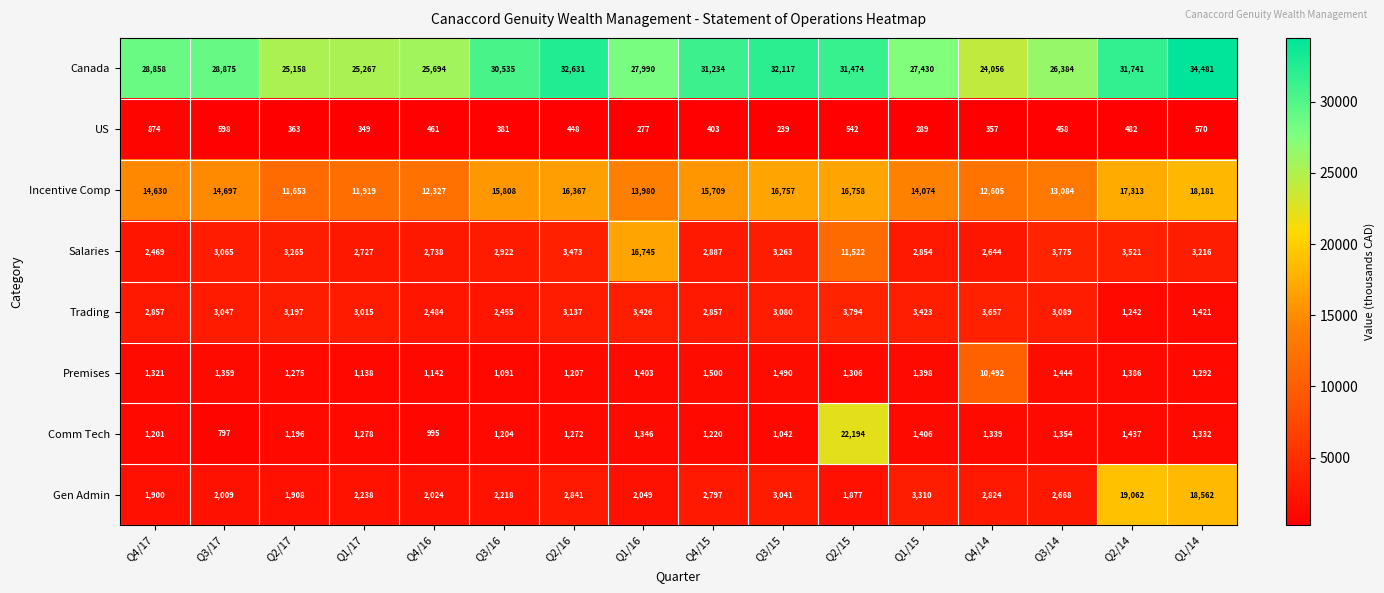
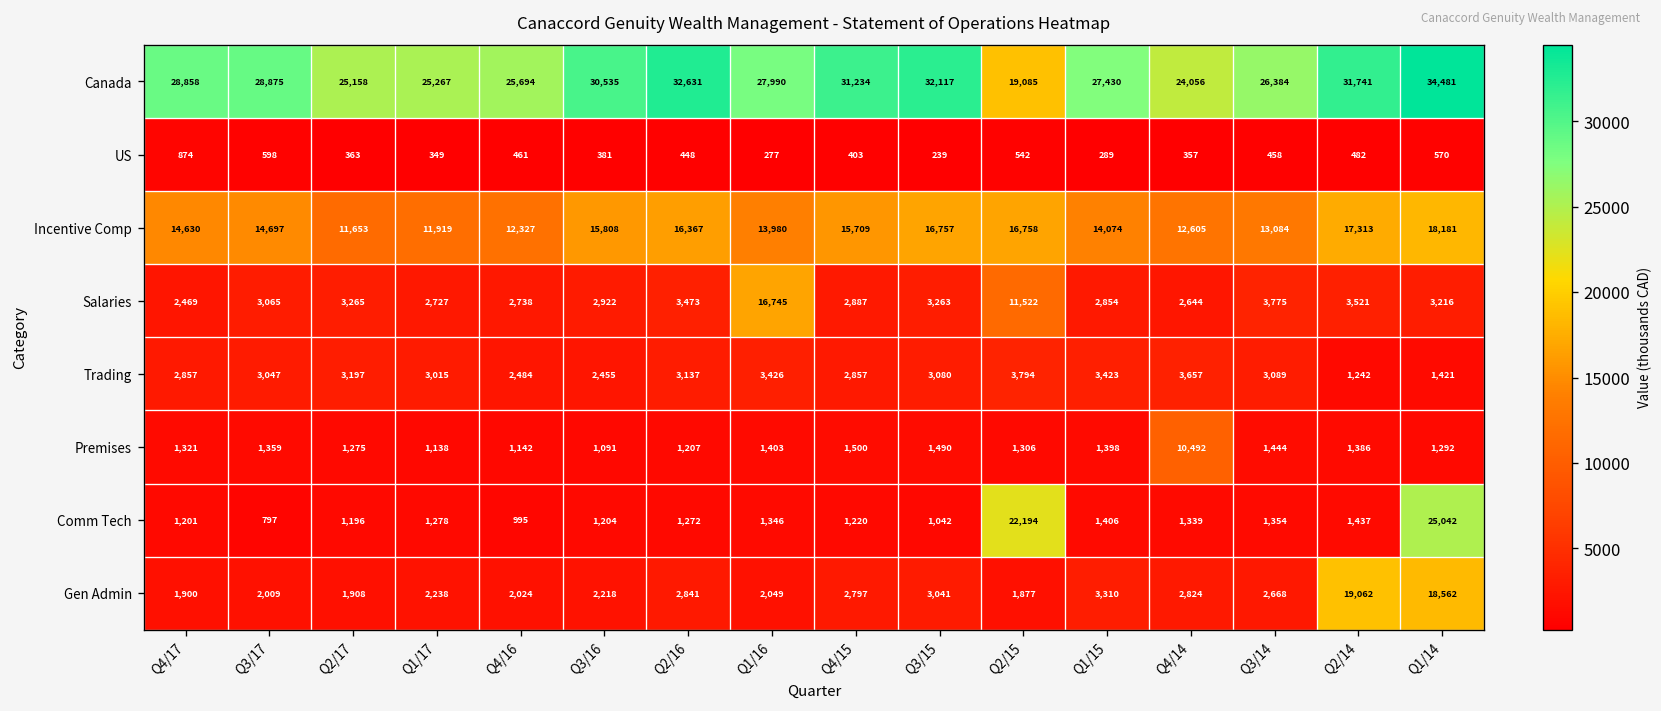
Canada, Q2/15: 31,474 -> 19,085
Comm Tech, Q1/14: 1,332 -> 25,042
